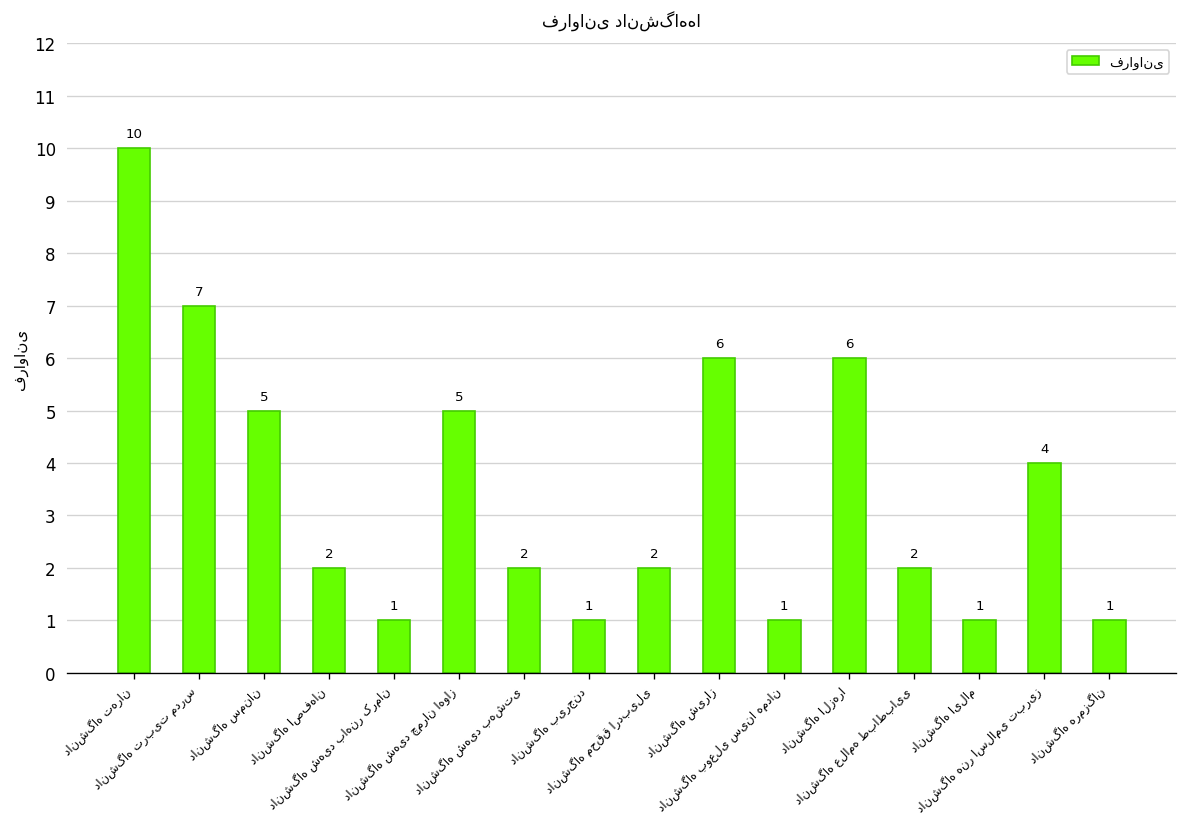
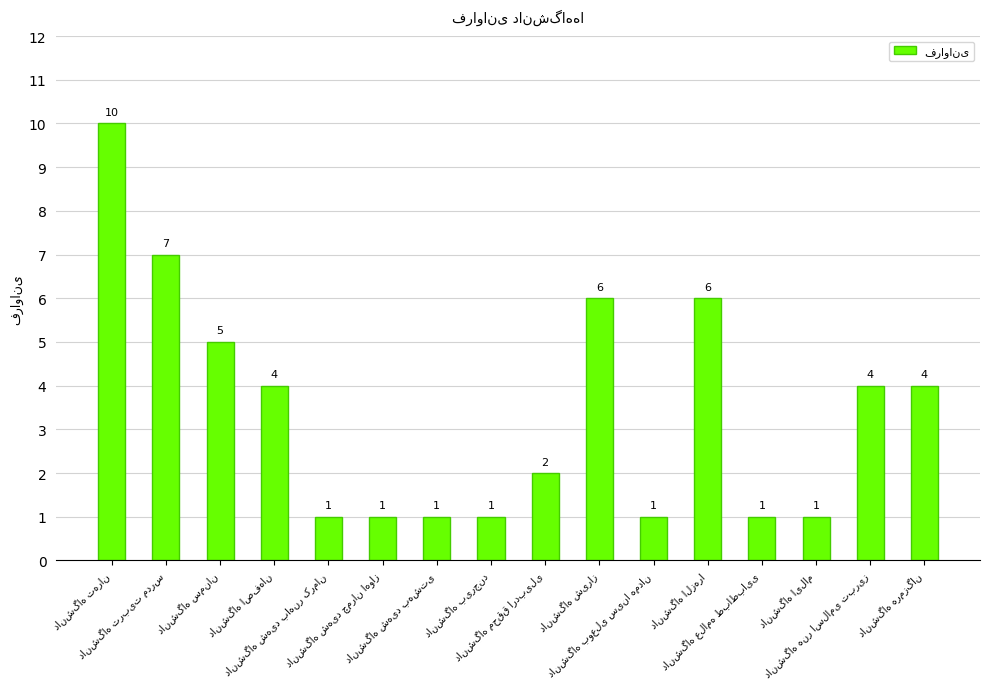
دانشگاه اصفهان: 2 -> 4
دانشگاه شهید چمران اهواز: 5 -> 1
دانشگاه شهید بهشتی: 2 -> 1
دانشگاه علامه طباطبایی: 2 -> 1
دانشگاه هرمزگان: 1 -> 4
